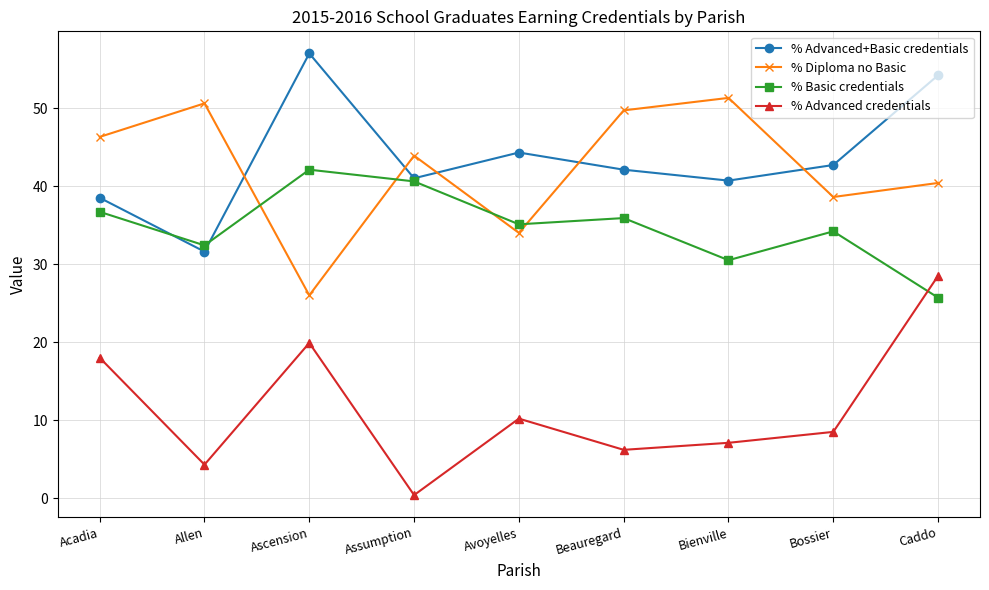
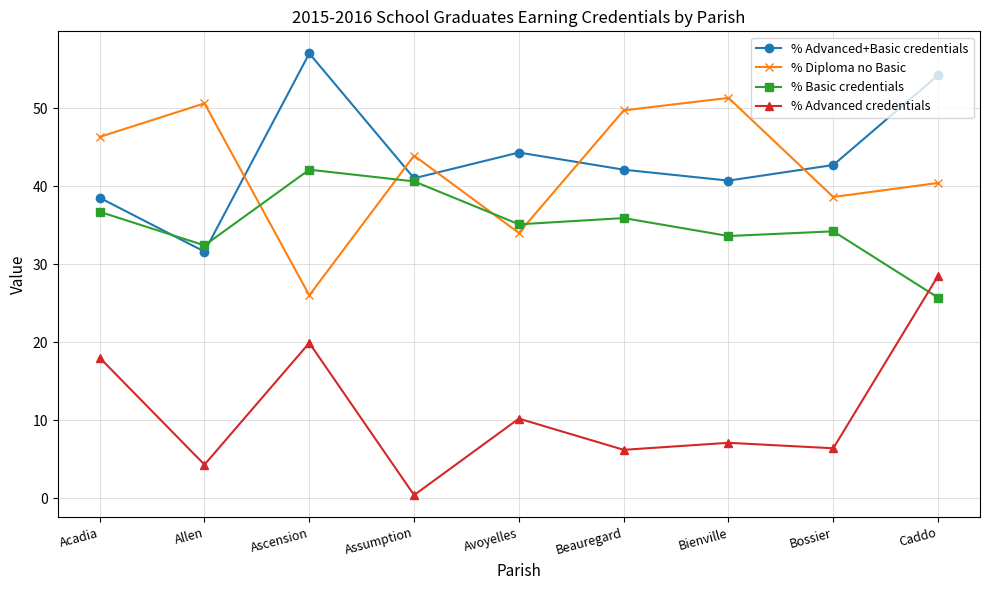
% Basic credentials, Bienville: 31 -> 34
% Advanced credentials, Bossier: 9 -> 6
